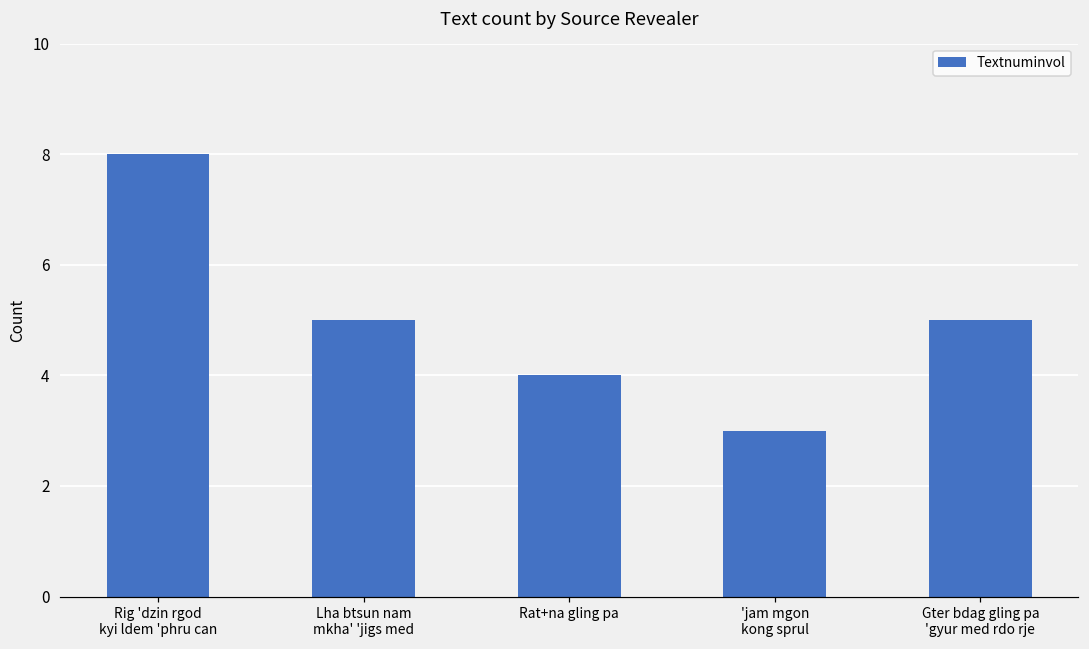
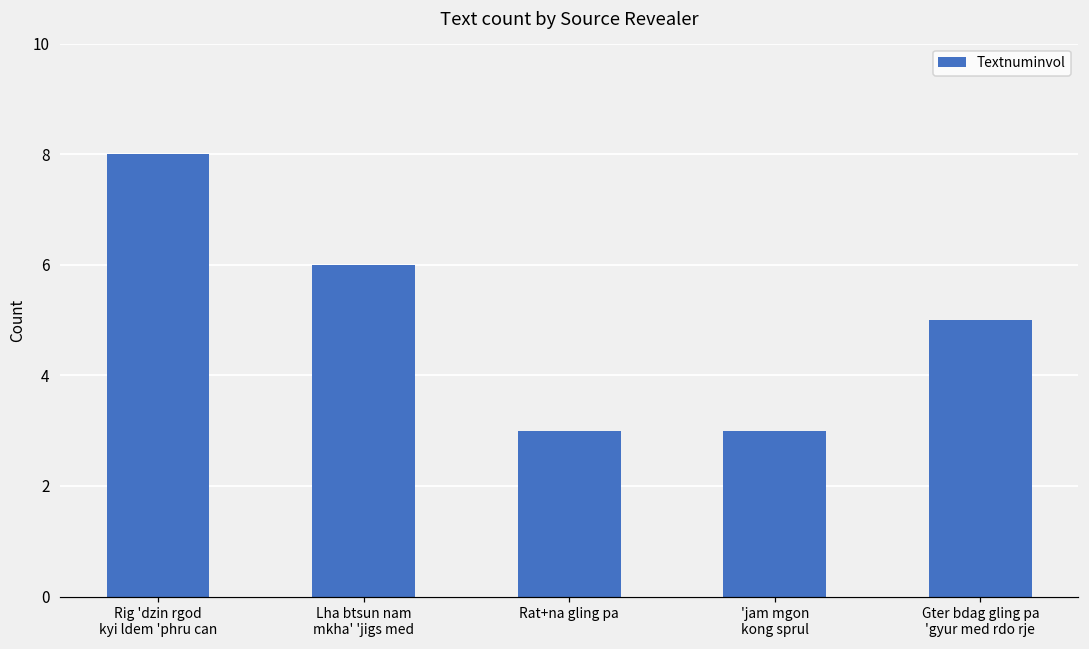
Lha btsun nam mkha' 'jigs med: 5 -> 6
Rat+na gling pa: 4 -> 3
